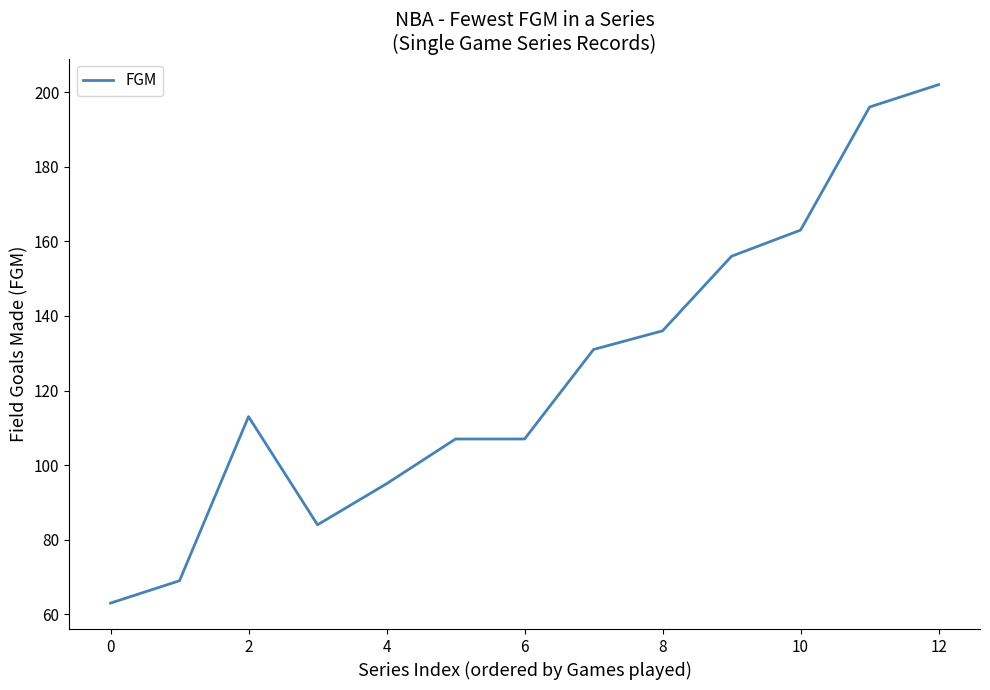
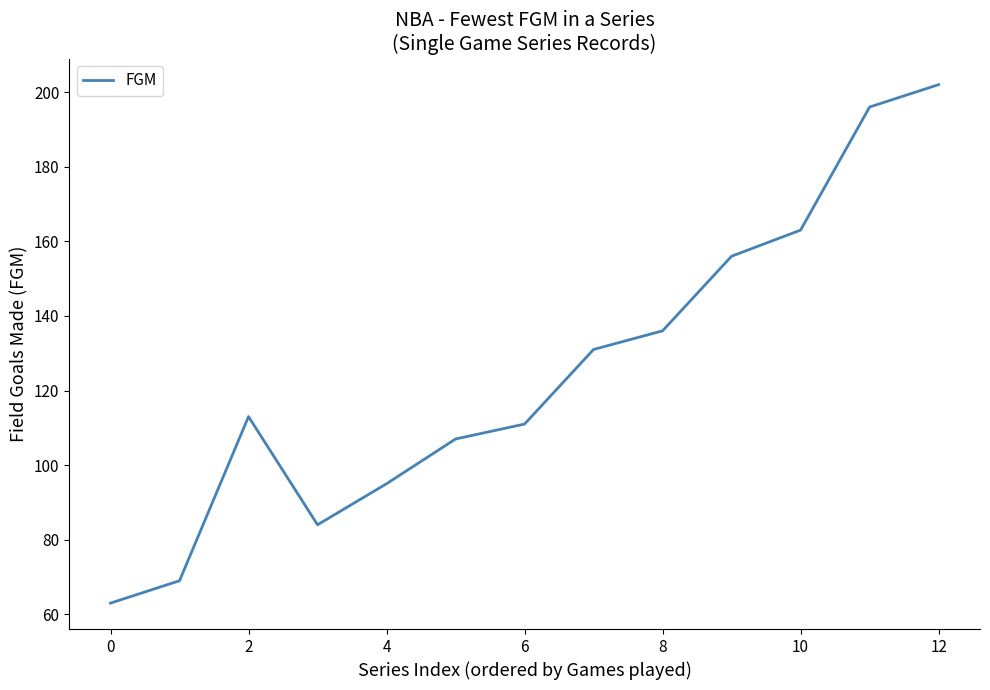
6: 107 -> 111
